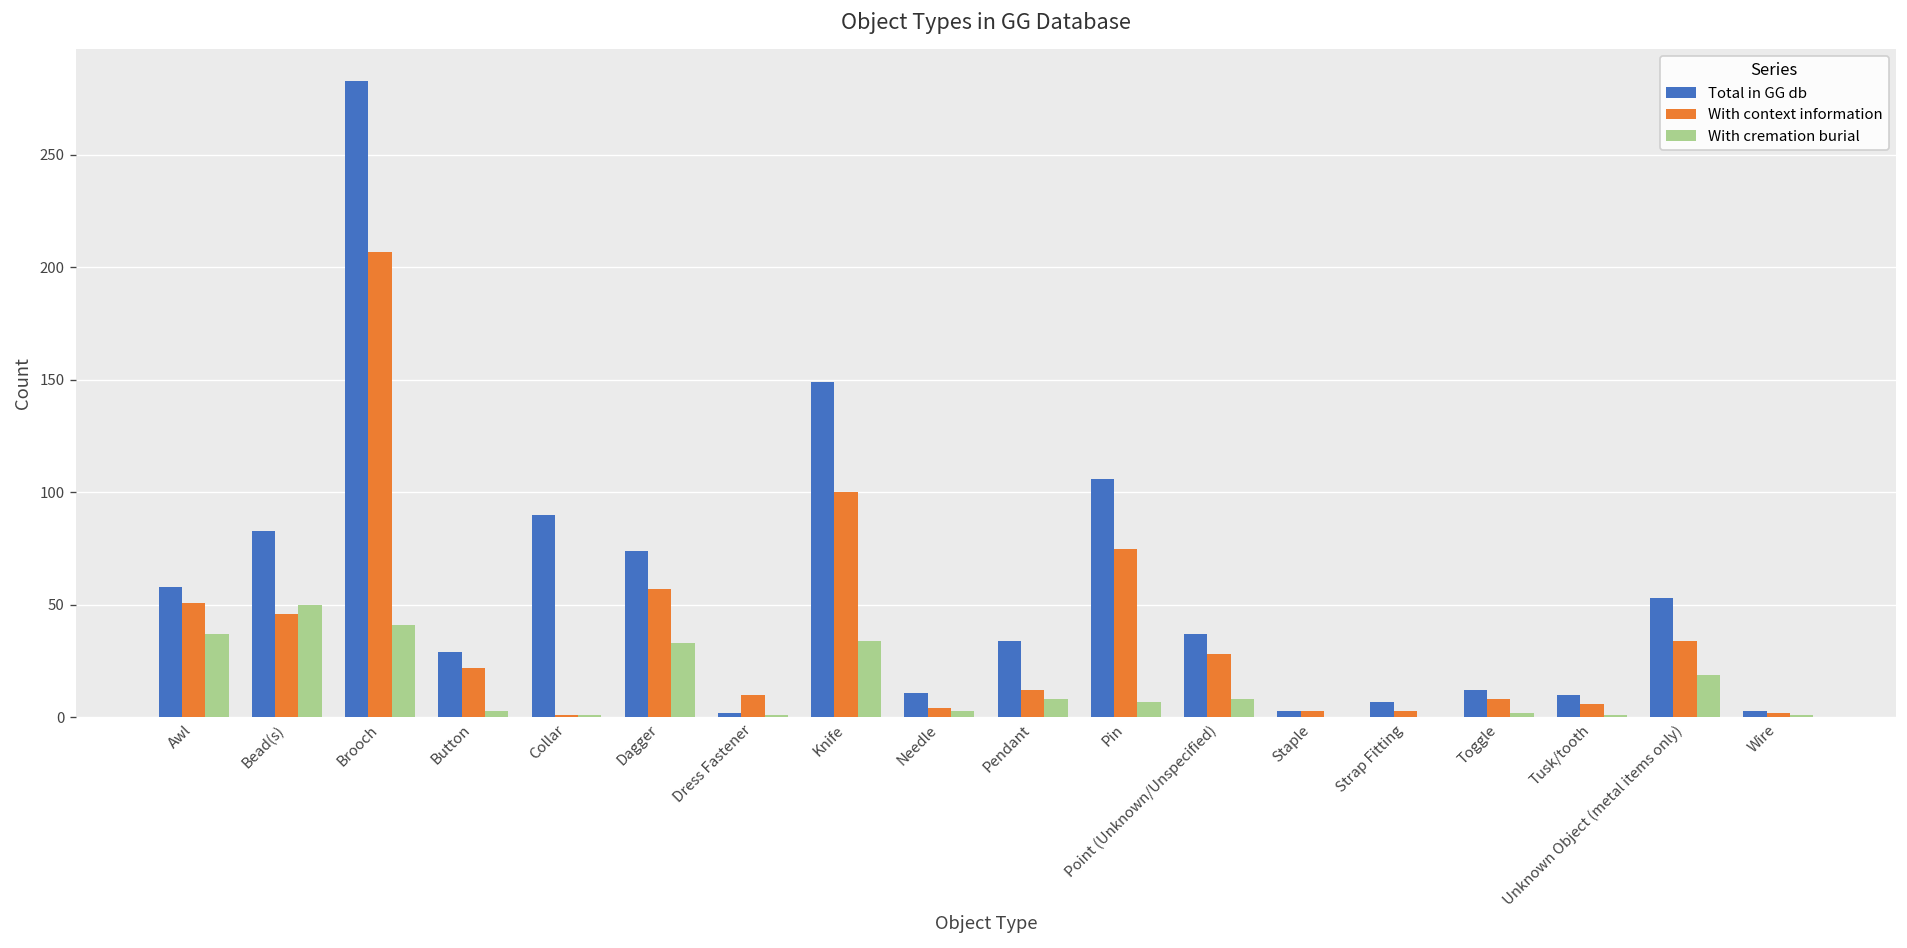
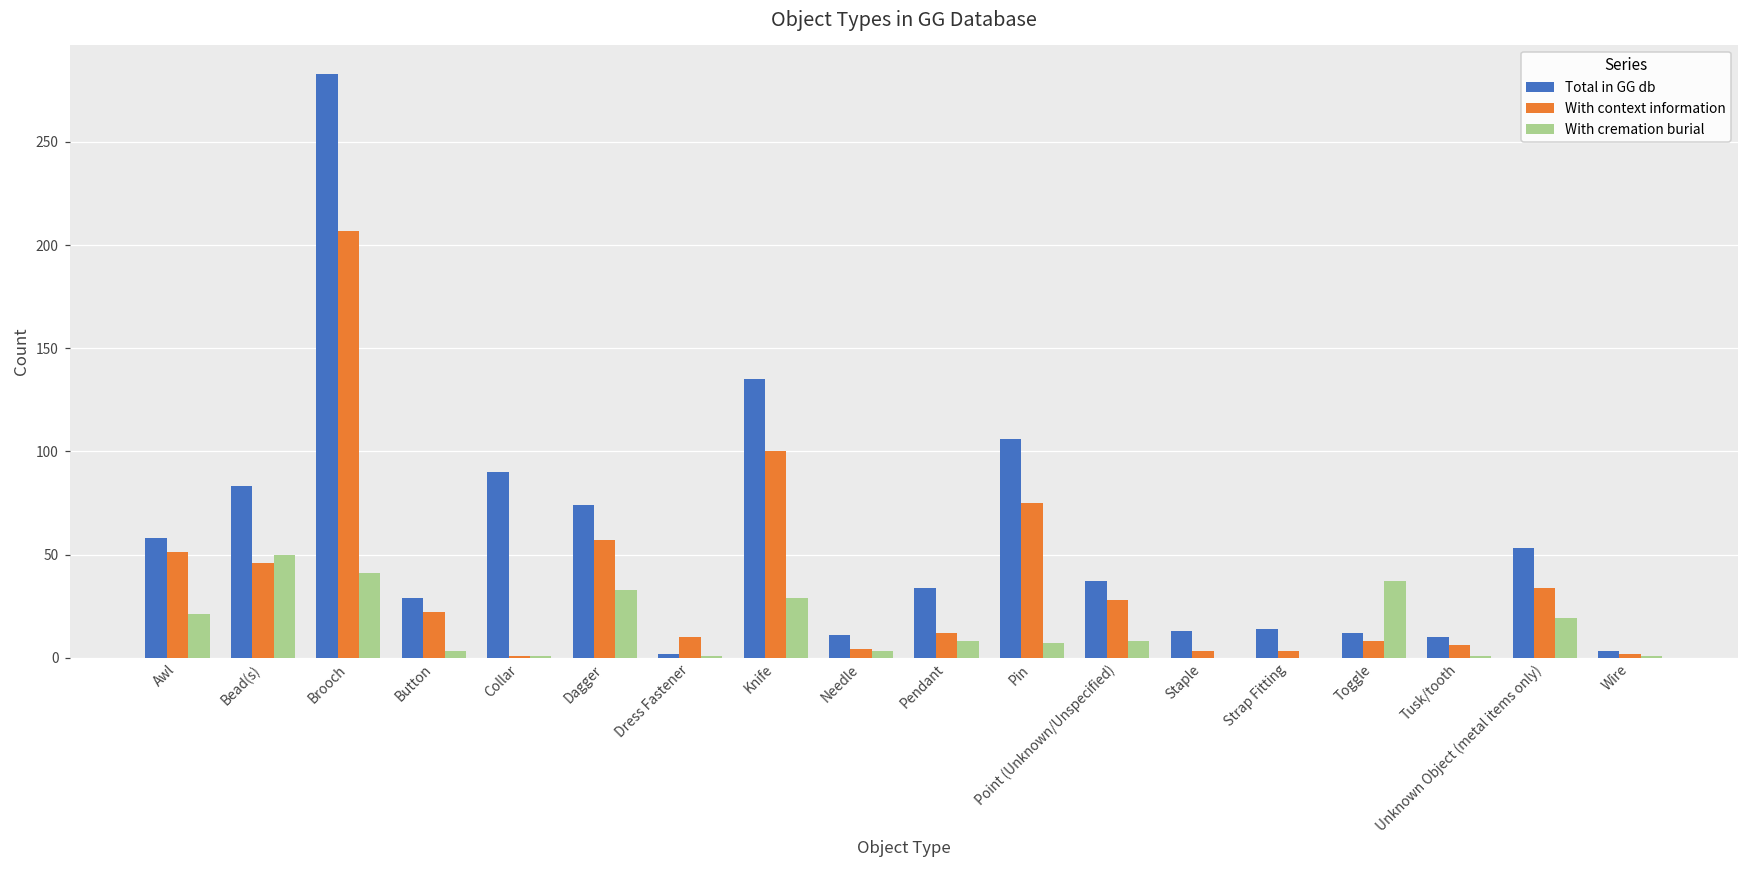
With cremation burial, Awl: 37 -> 21
Total in GG db, Knife: 149 -> 135
With cremation burial, Knife: 34 -> 29
Total in GG db, Staple: 3 -> 13
Total in GG db, Strap Fitting: 7 -> 14
With cremation burial, Toggle: 2 -> 37
